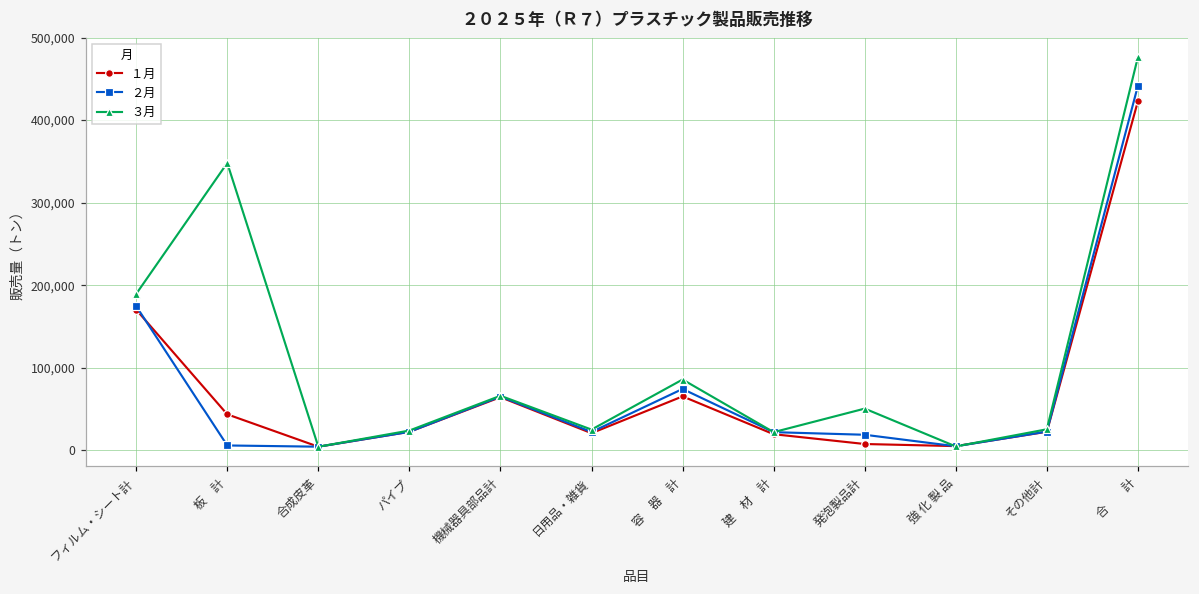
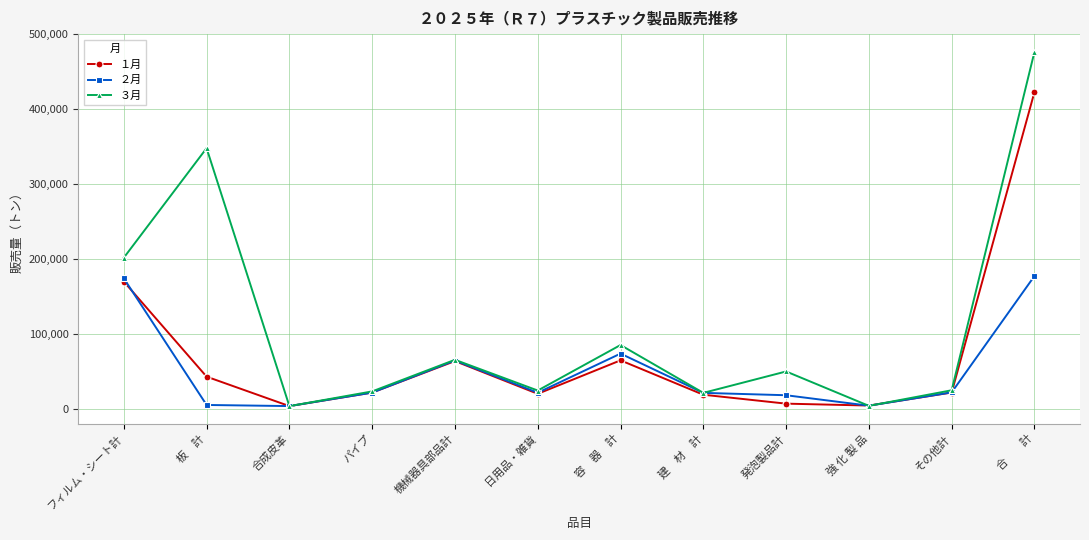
３月, フィルム・シート計: 190,000 -> 200,000
２月, 合 計: 440,000 -> 180,000
